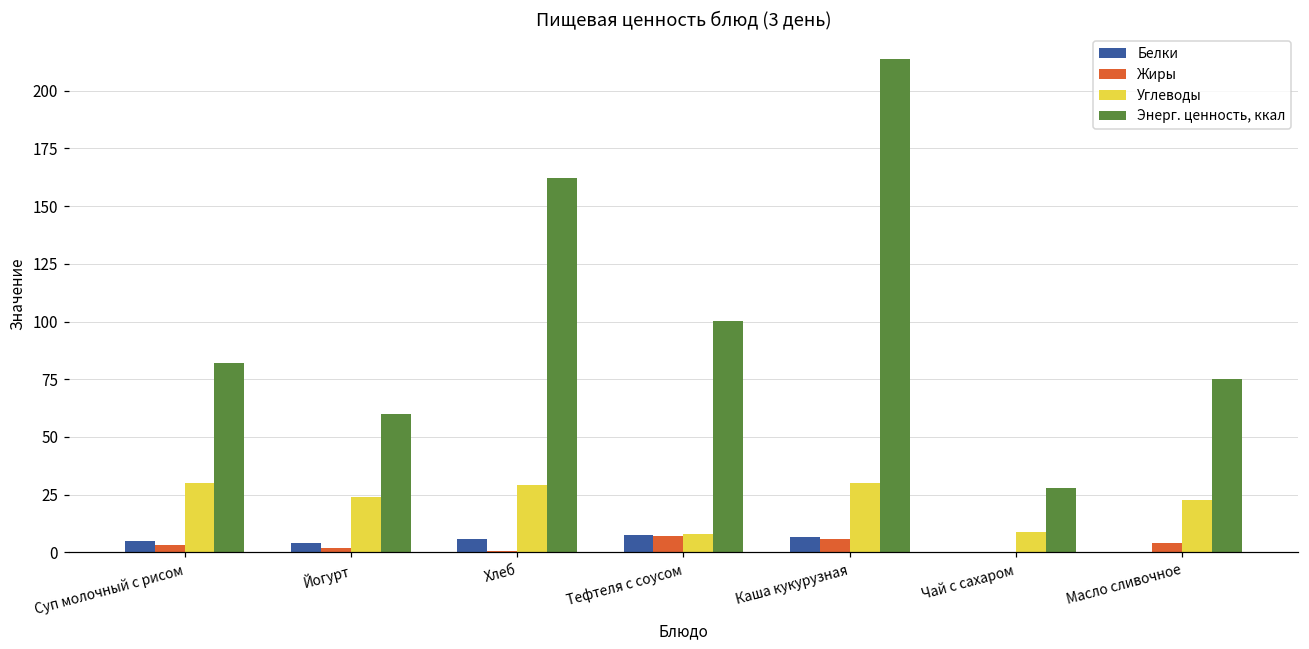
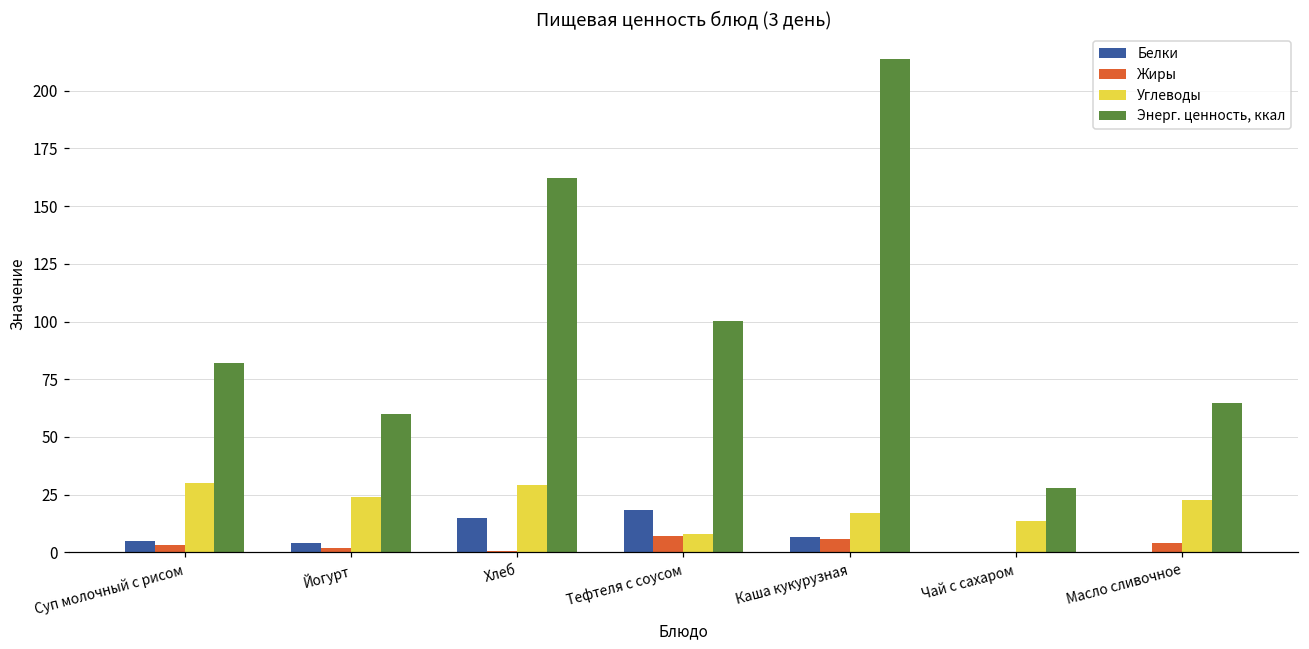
Белки, Хлеб: 6 -> 15
Белки, Тефтеля с соусом: 8 -> 19
Углеводы, Каша кукурузная: 30 -> 17
Углеводы, Чай с сахаром: 9 -> 13
Энерг. ценность, ккал, Масло сливочное: 75 -> 65
